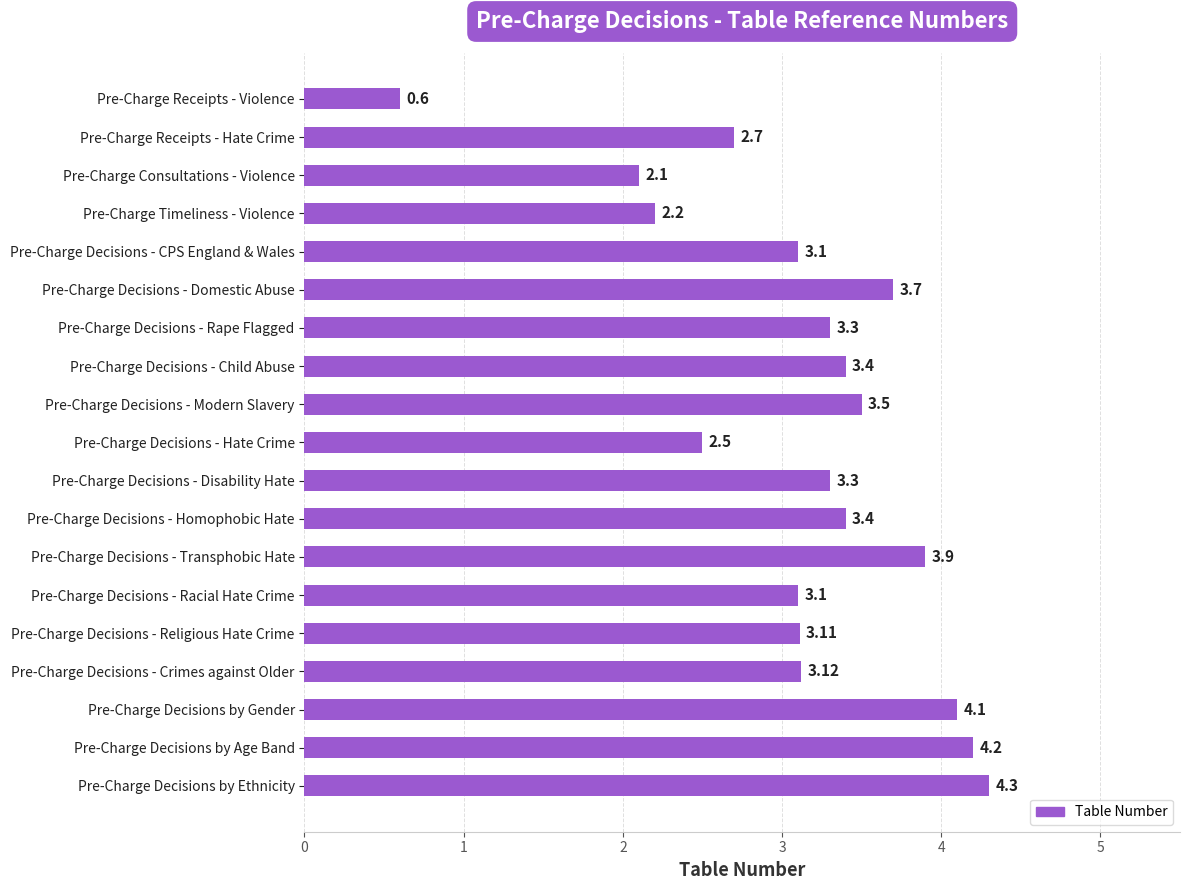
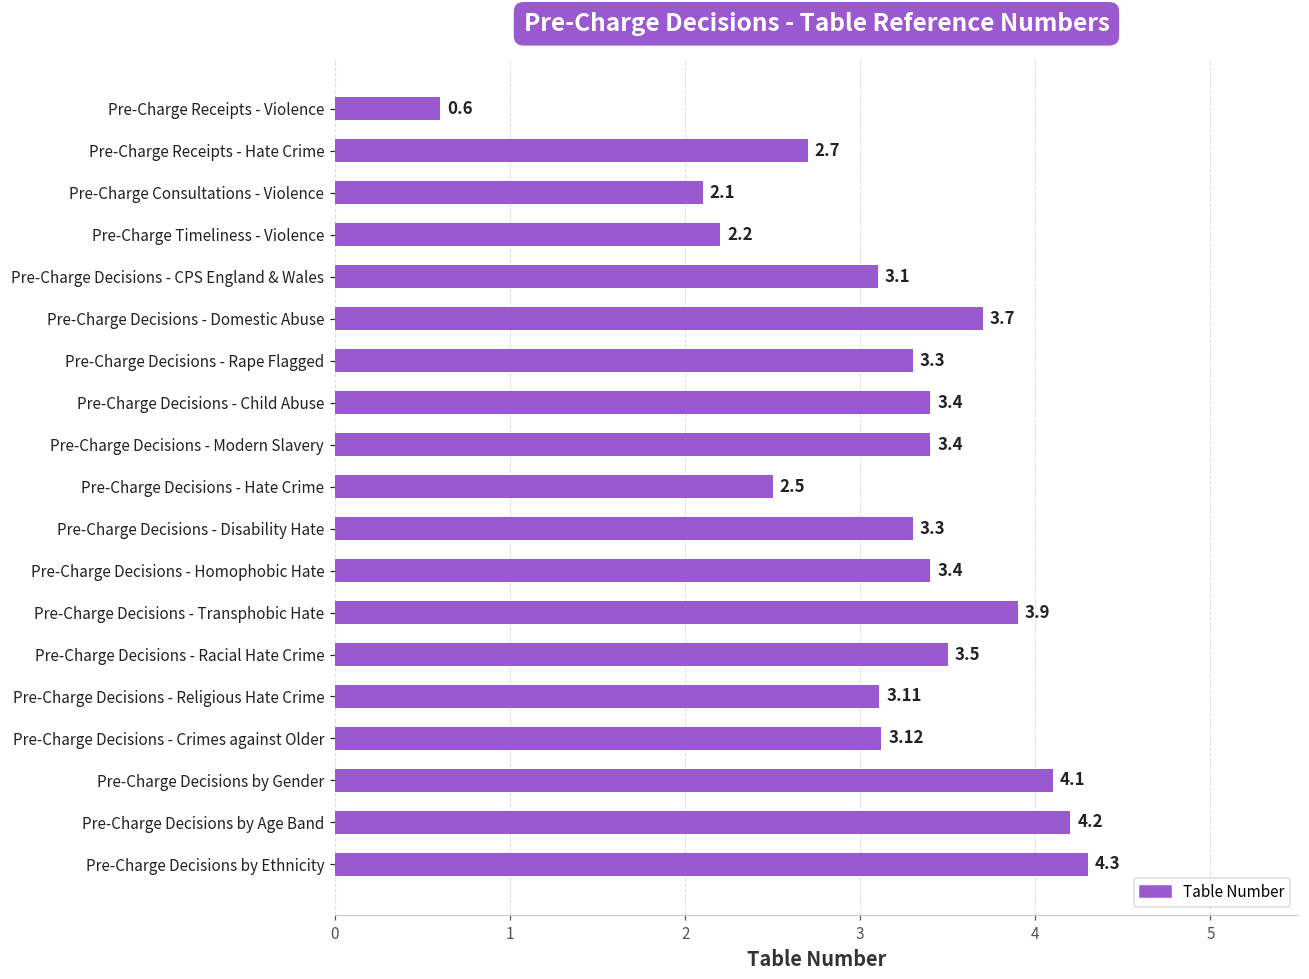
Pre-Charge Decisions - Modern Slavery: 3.5 -> 3.4
Pre-Charge Decisions - Racial Hate Crime: 3.1 -> 3.5
